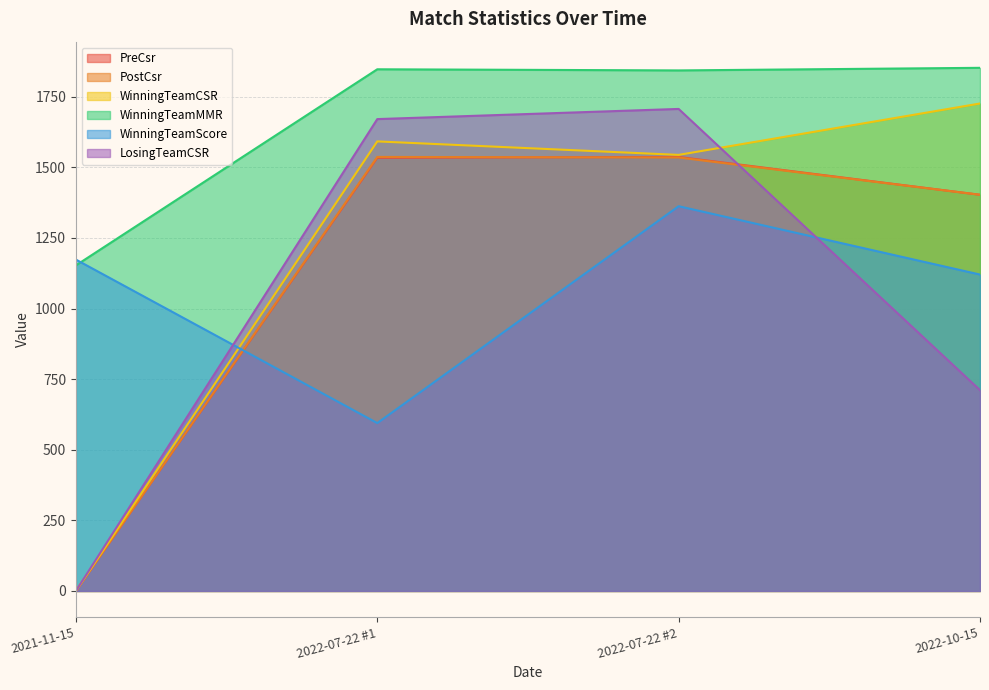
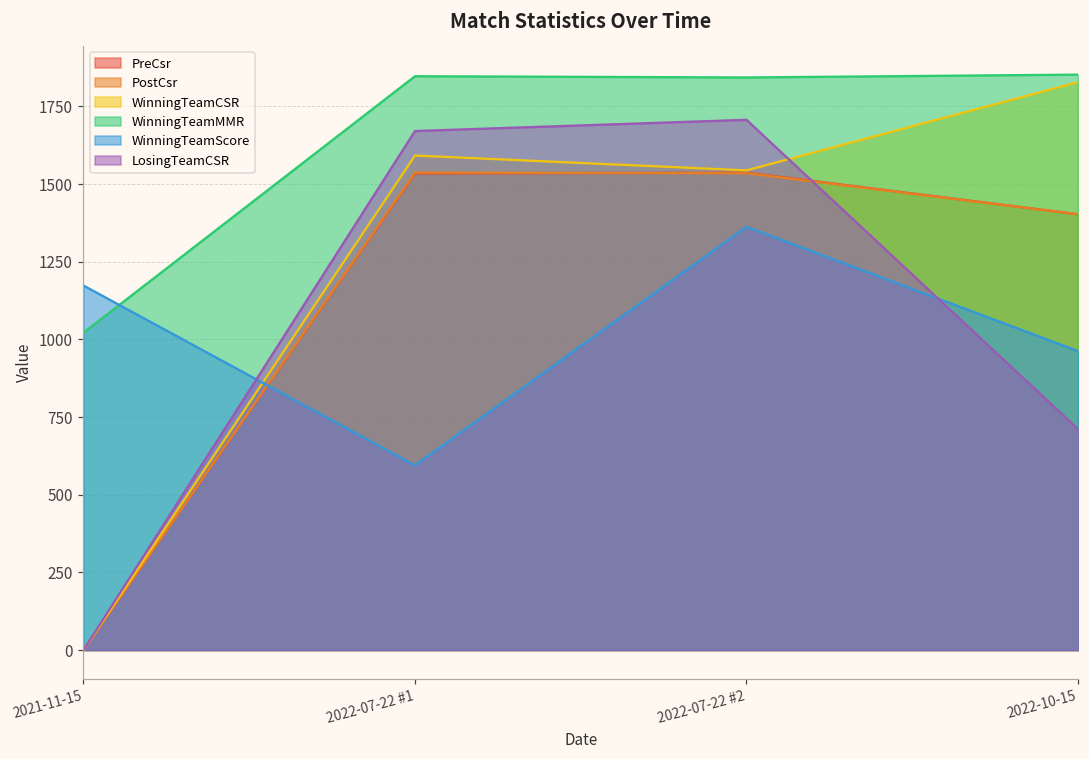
WinningTeamMMR, 2021-11-15: 1150 -> 1020
WinningTeamCSR, 2022-10-15: 1730 -> 1830
WinningTeamScore, 2022-10-15: 1120 -> 960
